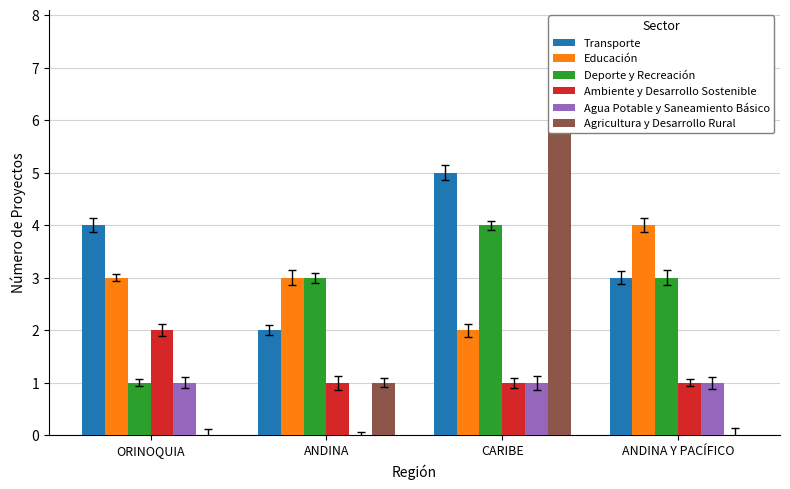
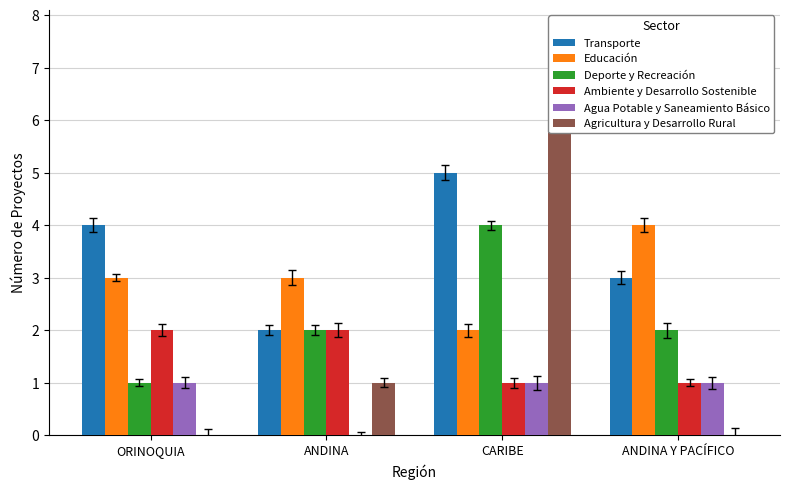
Deporte y Recreación, ANDINA: 3 -> 2
Ambiente y Desarrollo Sostenible, ANDINA: 1 -> 2
Deporte y Recreación, ANDINA Y PACÍFICO: 3 -> 2
